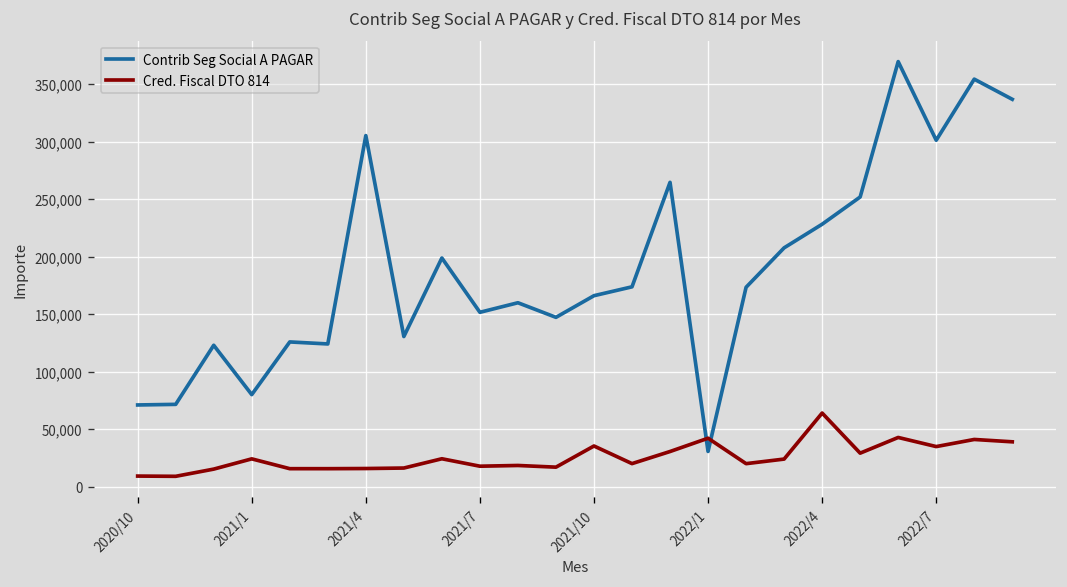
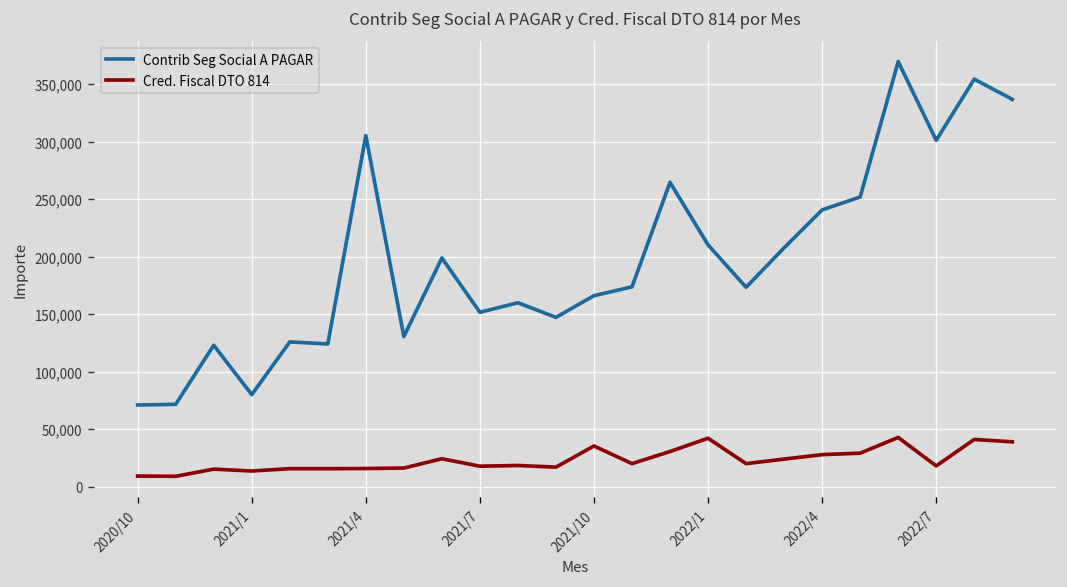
Cred. Fiscal DTO 814, 2021/1: 20,000 -> 10,000
Contrib Seg Social A PAGAR, 2022/1: 30,000 -> 210,000
Contrib Seg Social A PAGAR, 2022/4: 230,000 -> 240,000
Cred. Fiscal DTO 814, 2022/4: 60,000 -> 30,000
Cred. Fiscal DTO 814, 2022/7: 30,000 -> 20,000
